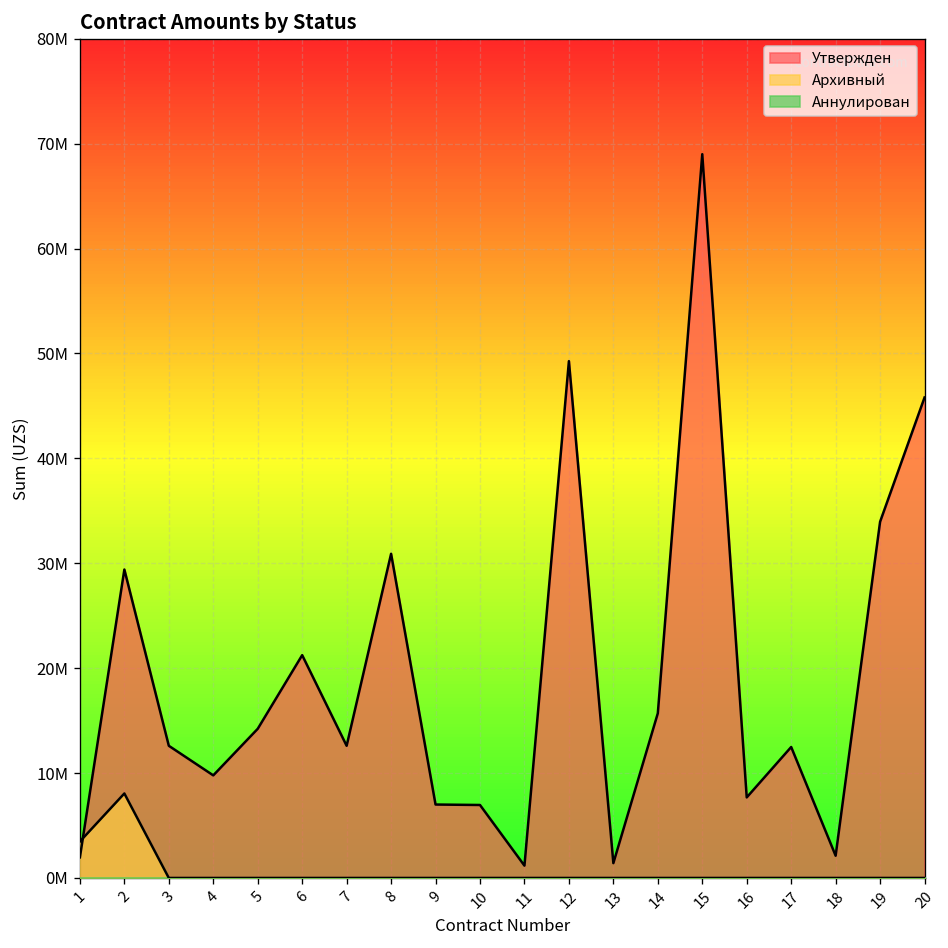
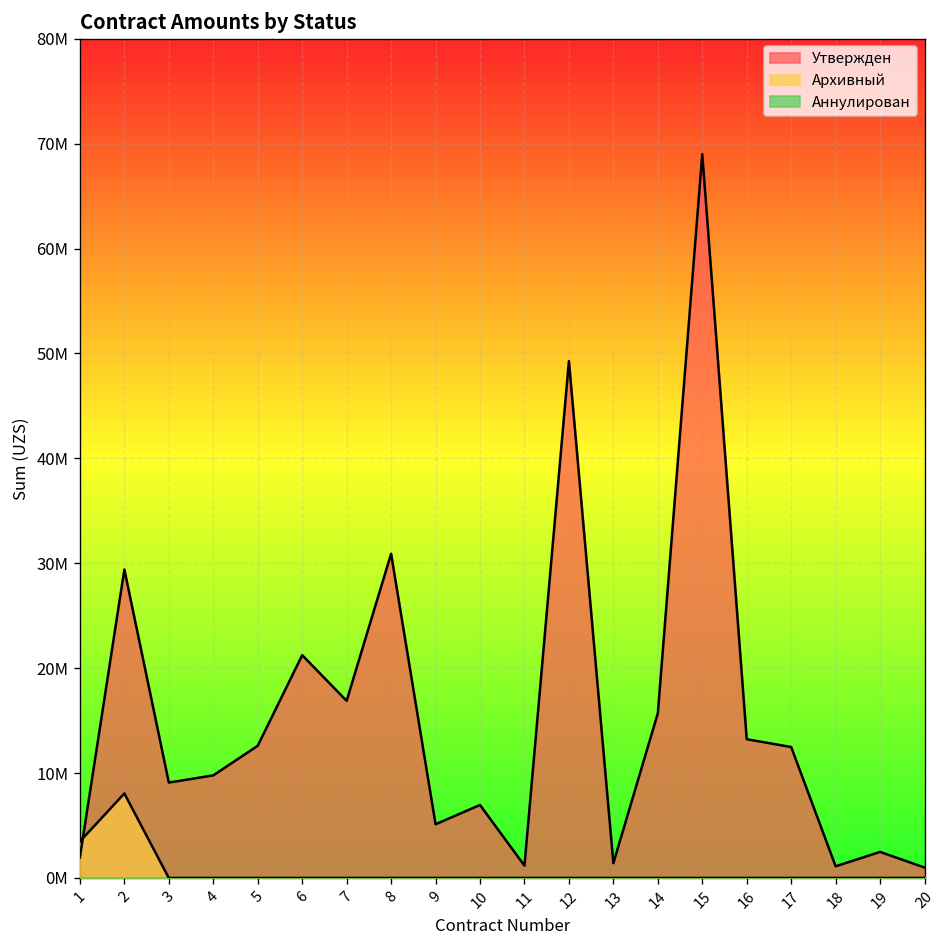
Утвержден, 3: 13000000 -> 9000000
Утвержден, 5: 14000000 -> 13000000
Утвержден, 7: 13000000 -> 17000000
Утвержден, 9: 7000000 -> 5000000
Утвержден, 16: 8000000 -> 13000000
Утвержден, 18: 2000000 -> 1000000
Утвержден, 19: 34000000 -> 2000000
Утвержден, 20: 46000000 -> 1000000
